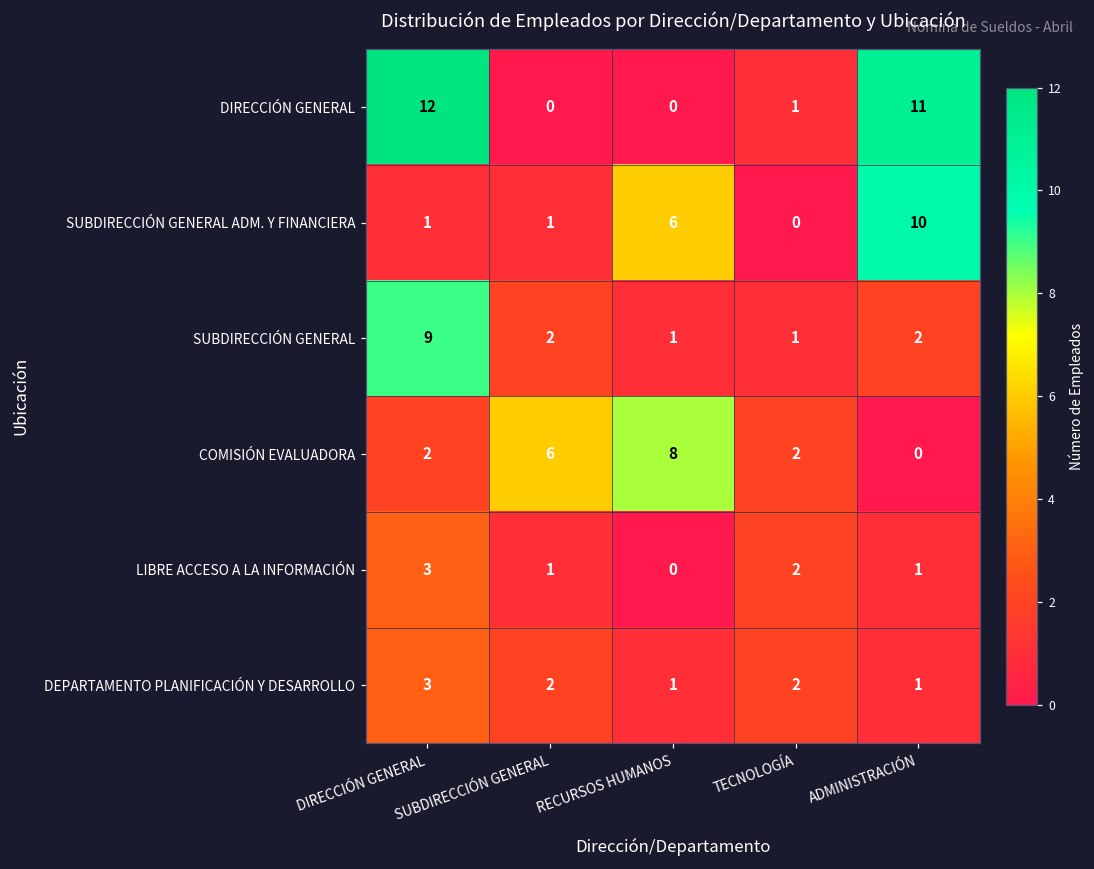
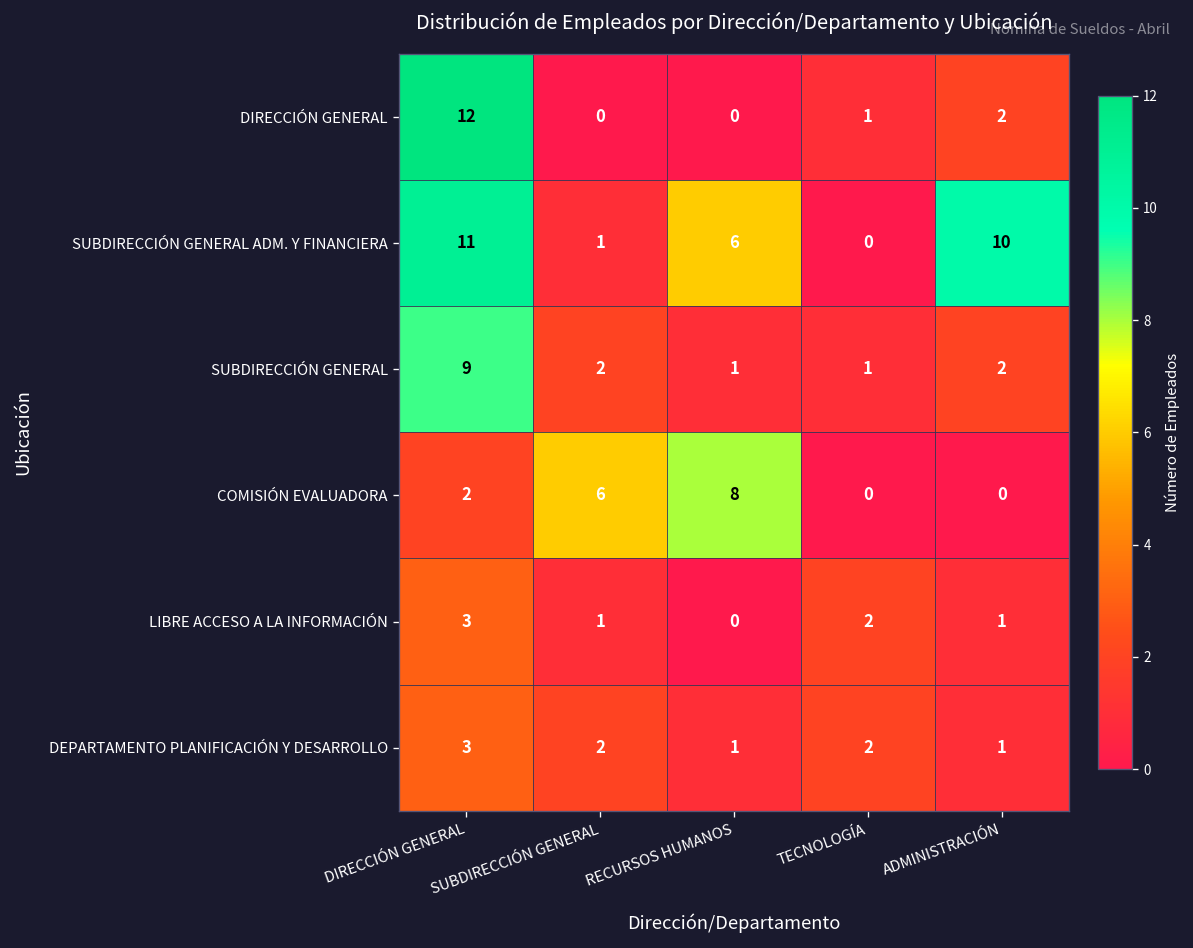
DIRECCIÓN GENERAL, ADMINISTRACIÓN: 11 -> 2
SUBDIRECCIÓN GENERAL ADM. Y FINANCIERA, DIRECCIÓN GENERAL: 1 -> 11
COMISIÓN EVALUADORA, TECNOLOGÍA: 2 -> 0
